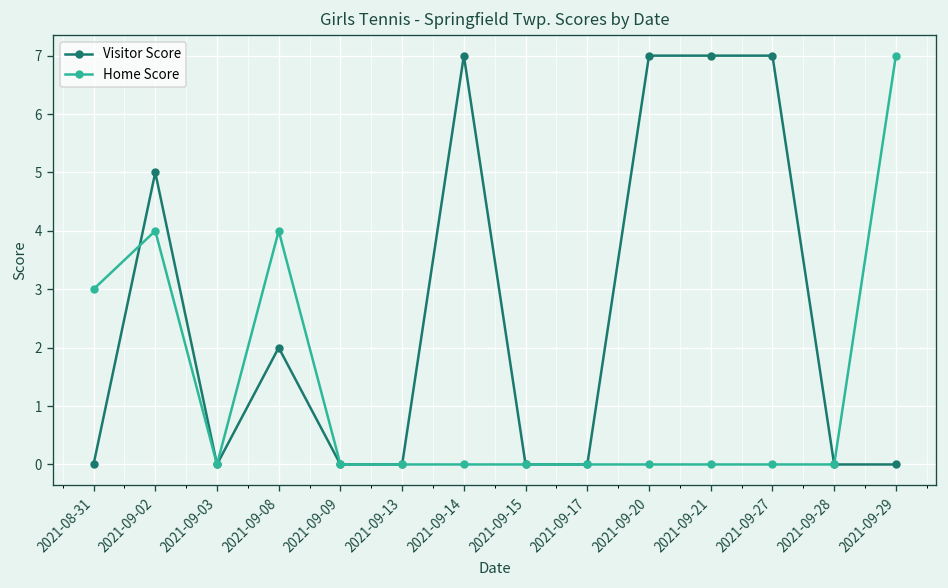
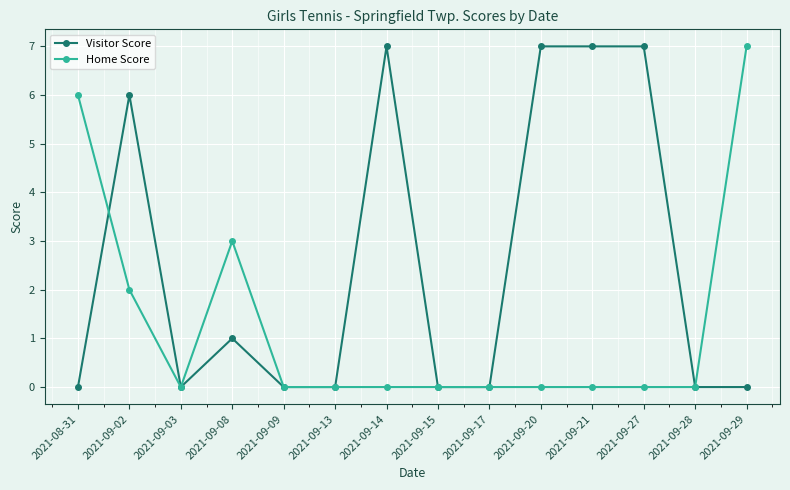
Home Score, 2021-08-31: 3 -> 6
Visitor Score, 2021-09-02: 5 -> 6
Home Score, 2021-09-02: 4 -> 2
Visitor Score, 2021-09-08: 2 -> 1
Home Score, 2021-09-08: 4 -> 3
